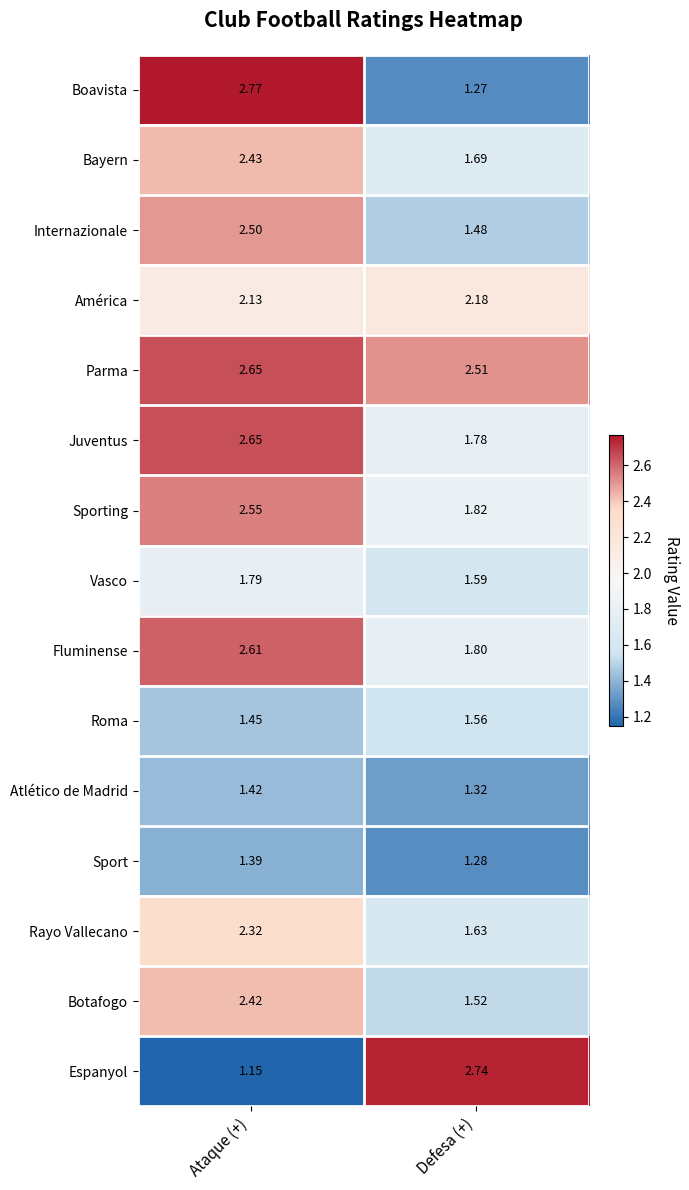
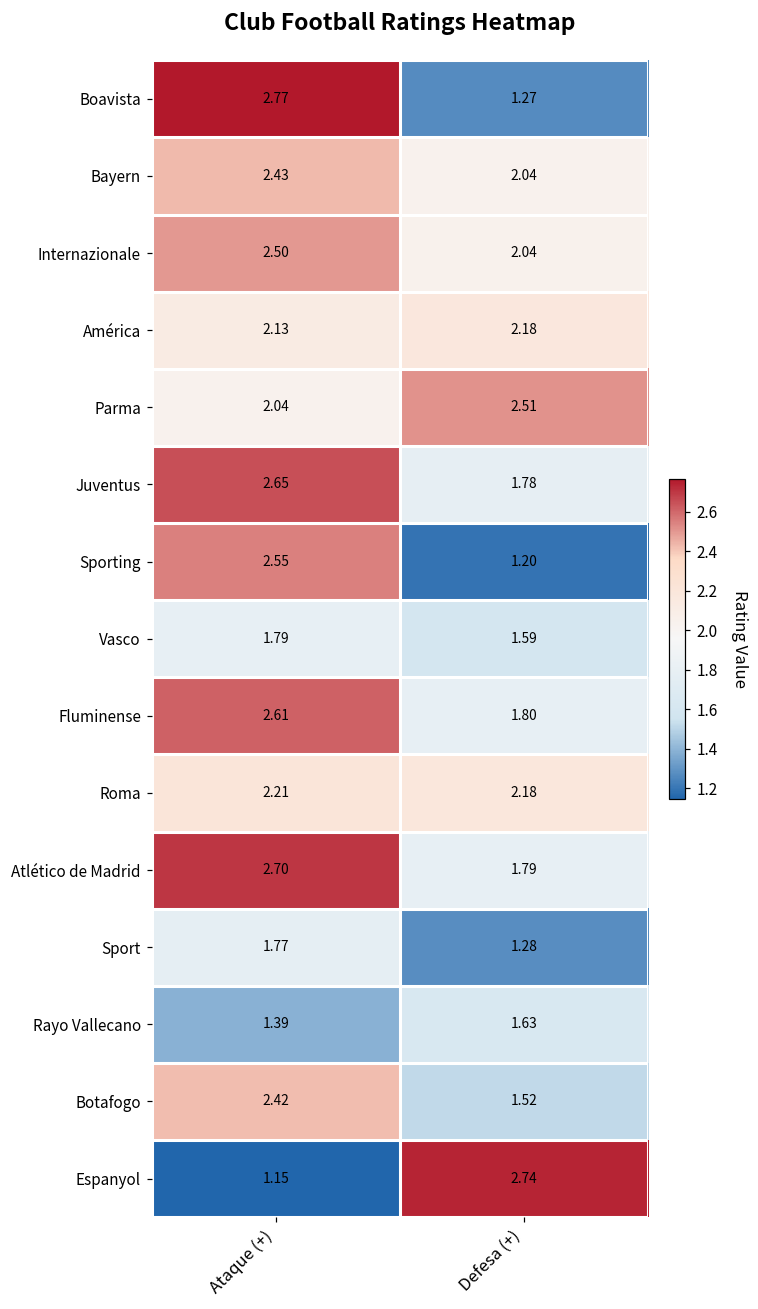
Bayern, Defesa (+): 1.69 -> 2.04
Internazionale, Defesa (+): 1.48 -> 2.04
Parma, Ataque (+): 2.65 -> 2.04
Sporting, Defesa (+): 1.82 -> 1.20
Roma, Ataque (+): 1.45 -> 2.21
Roma, Defesa (+): 1.56 -> 2.18
Atlético de Madrid, Ataque (+): 1.42 -> 2.70
Atlético de Madrid, Defesa (+): 1.32 -> 1.79
Sport, Ataque (+): 1.39 -> 1.77
Rayo Vallecano, Ataque (+): 2.32 -> 1.39
